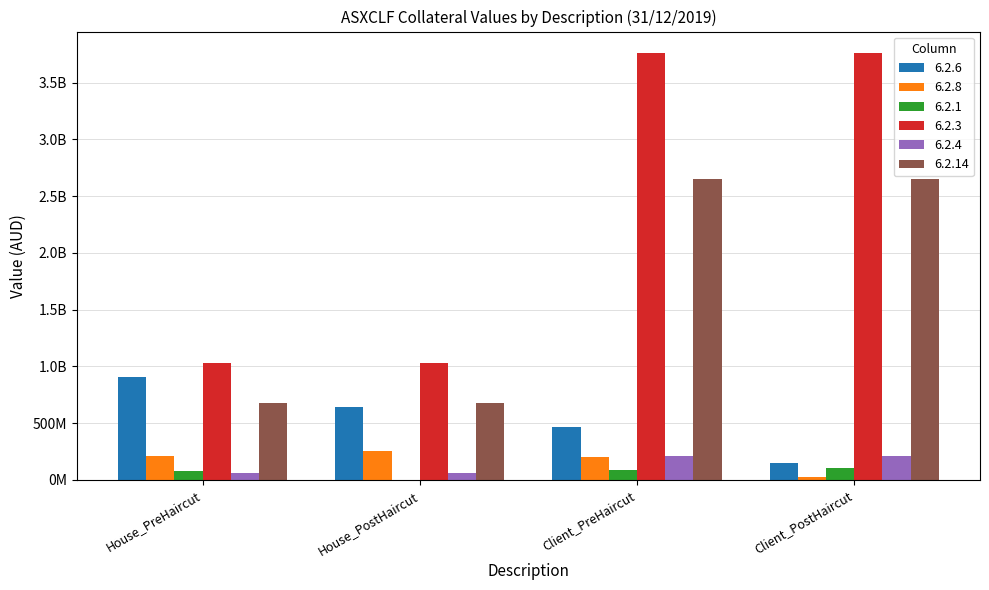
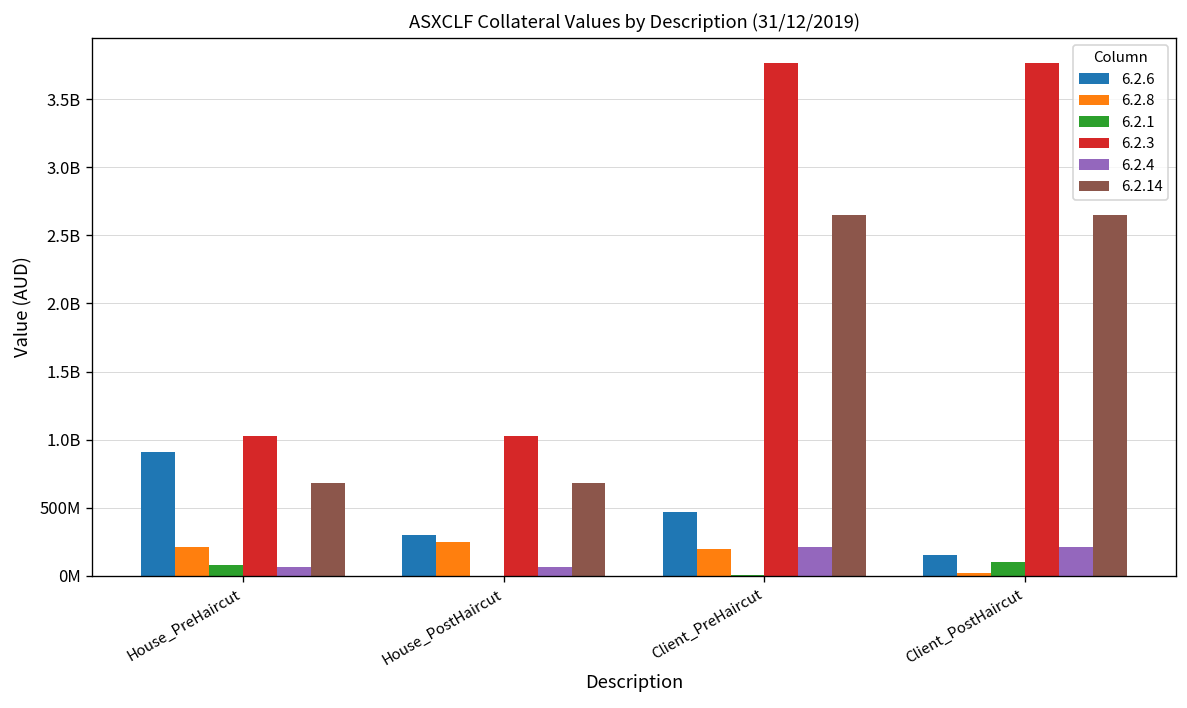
6.2.6, House_PostHaircut: 640000000 -> 300000000
6.2.1, Client_PreHaircut: 90000000 -> 10000000
